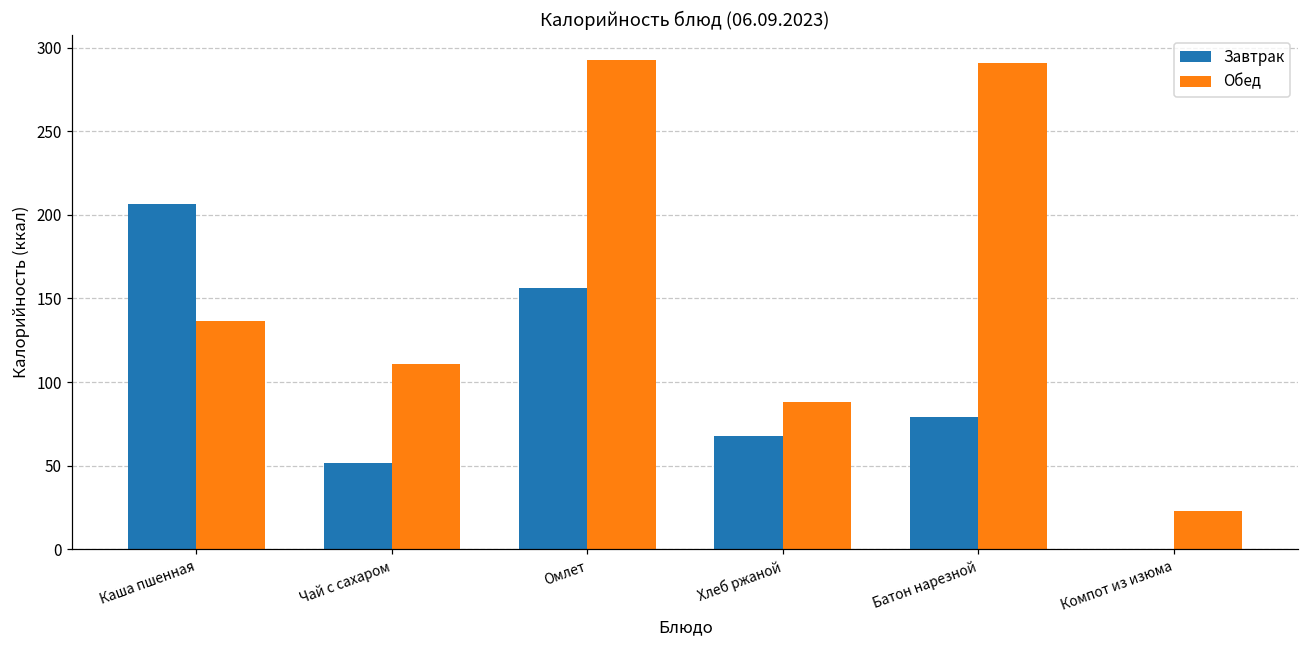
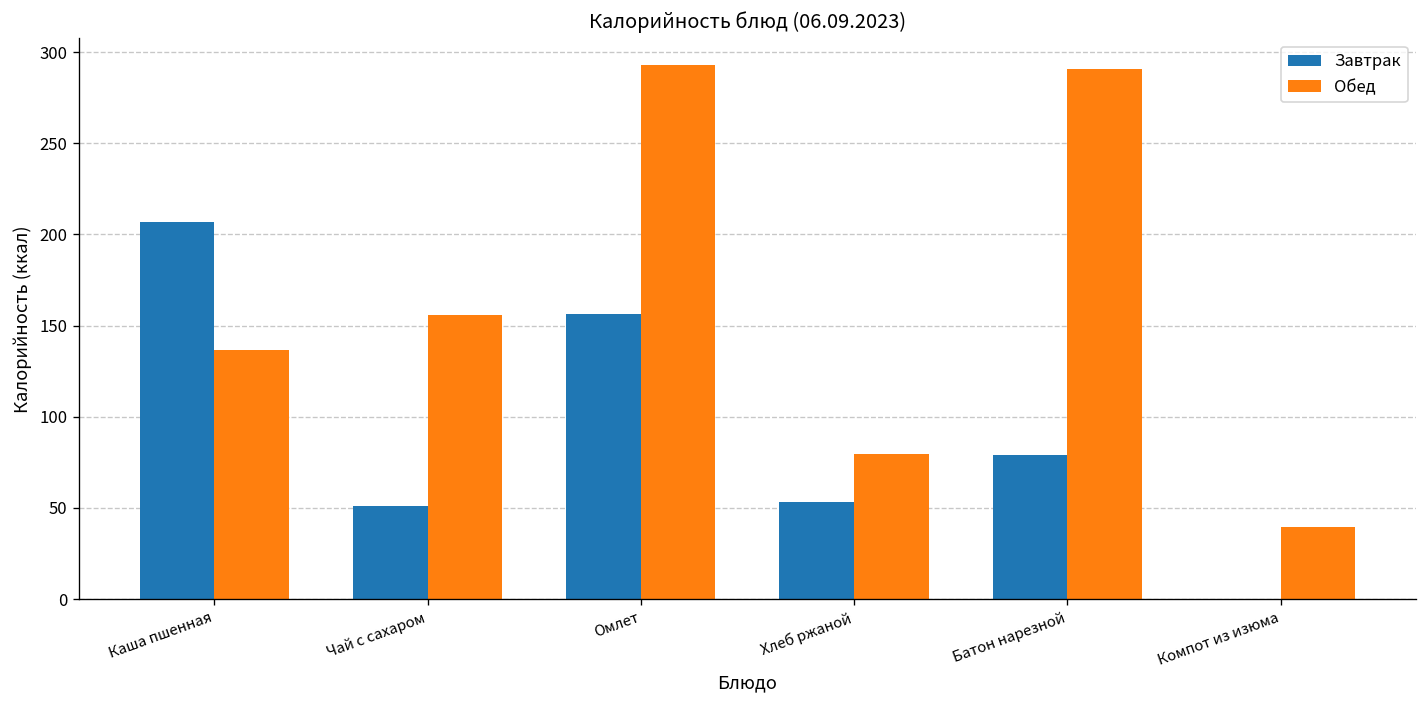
Обед, Чай с сахаром: 111 -> 156
Завтрак, Хлеб ржаной: 68 -> 53
Обед, Хлеб ржаной: 88 -> 79
Обед, Компот из изюма: 23 -> 39
